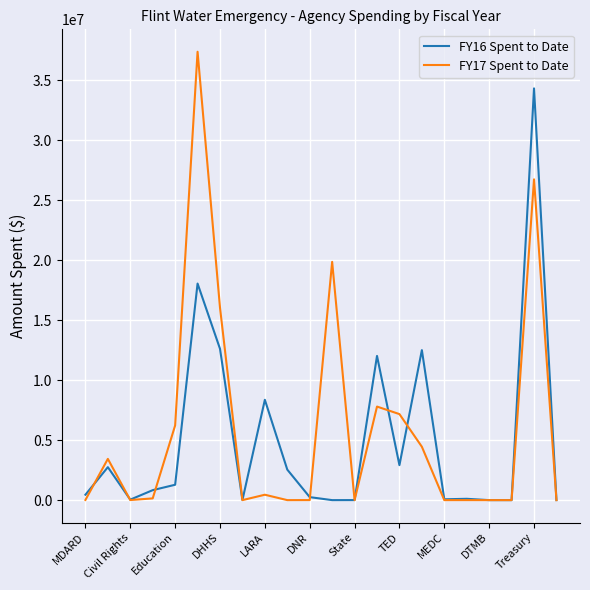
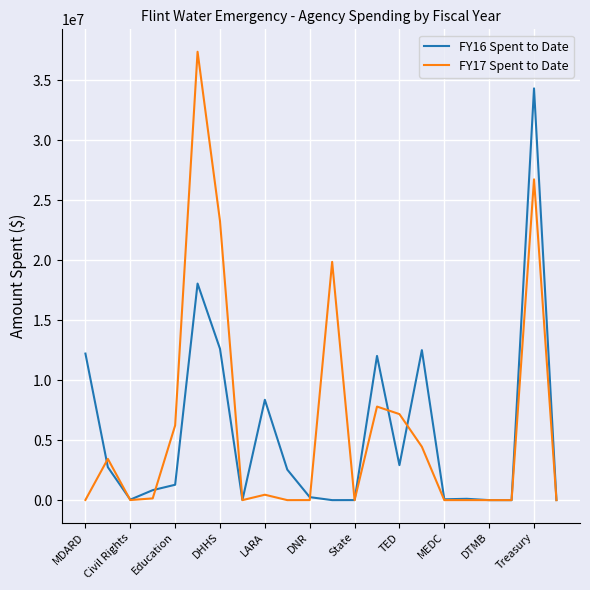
FY16 Spent to Date, MDARD: 500000 -> 12200000
FY17 Spent to Date, DHHS: 16000000 -> 23300000
